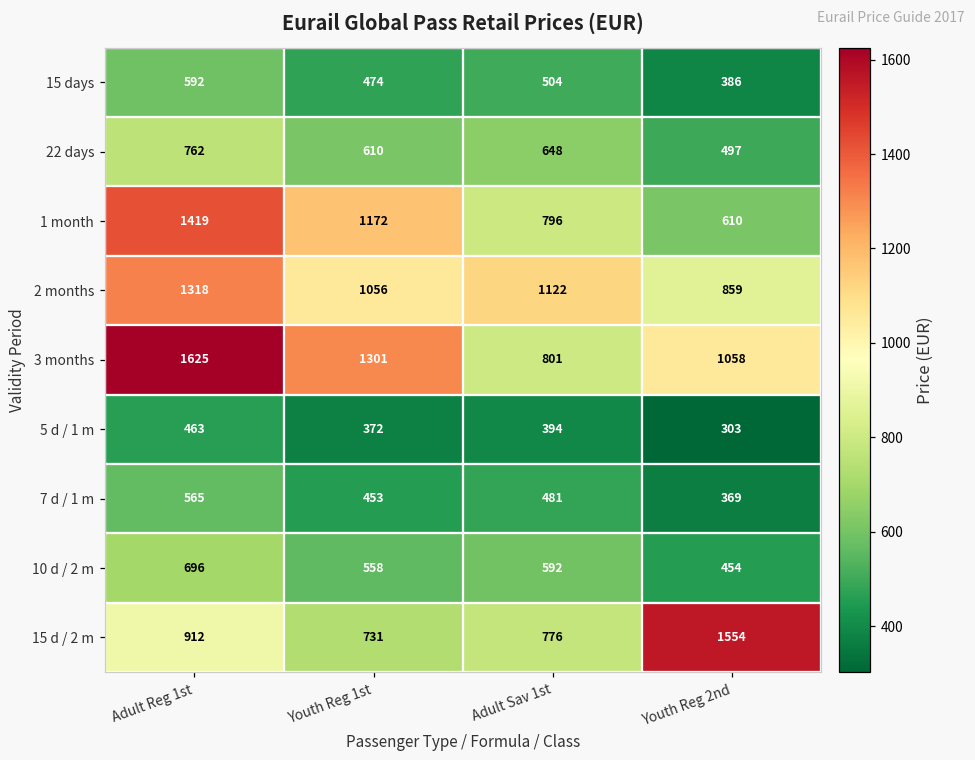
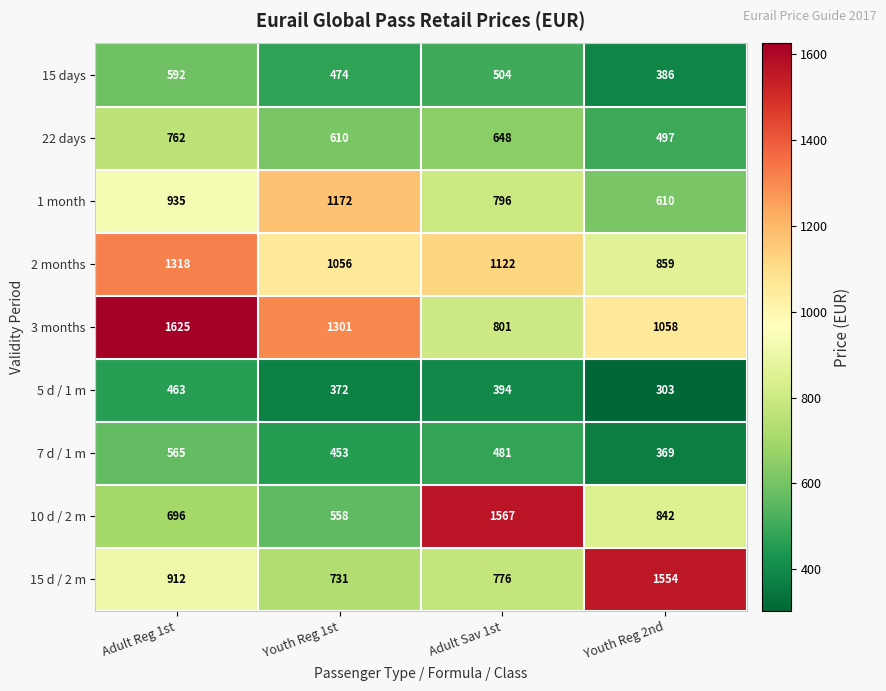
1 month, Adult Reg 1st: 1419 -> 935
10 d / 2 m, Adult Sav 1st: 592 -> 1567
10 d / 2 m, Youth Reg 2nd: 454 -> 842
